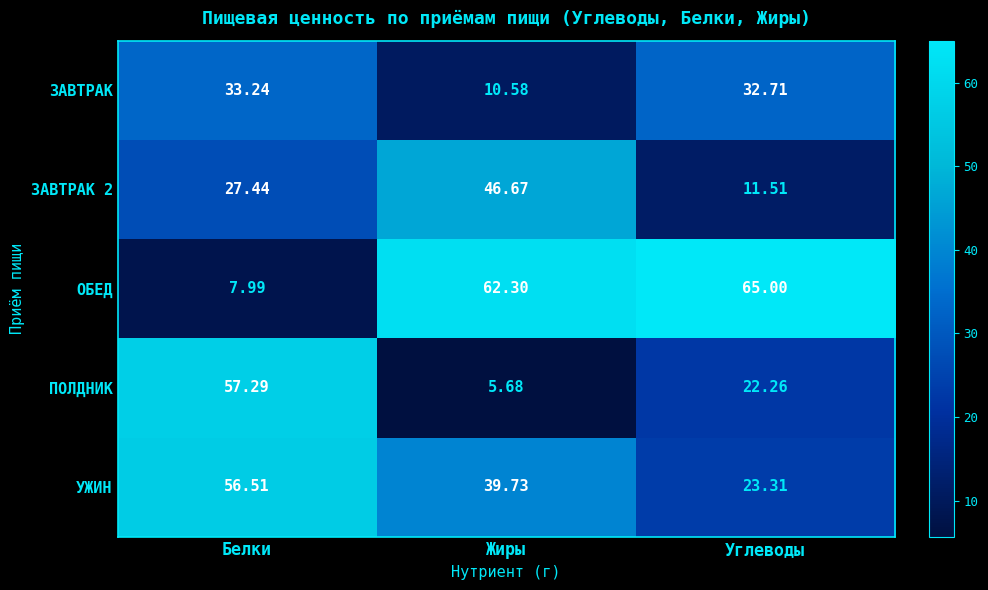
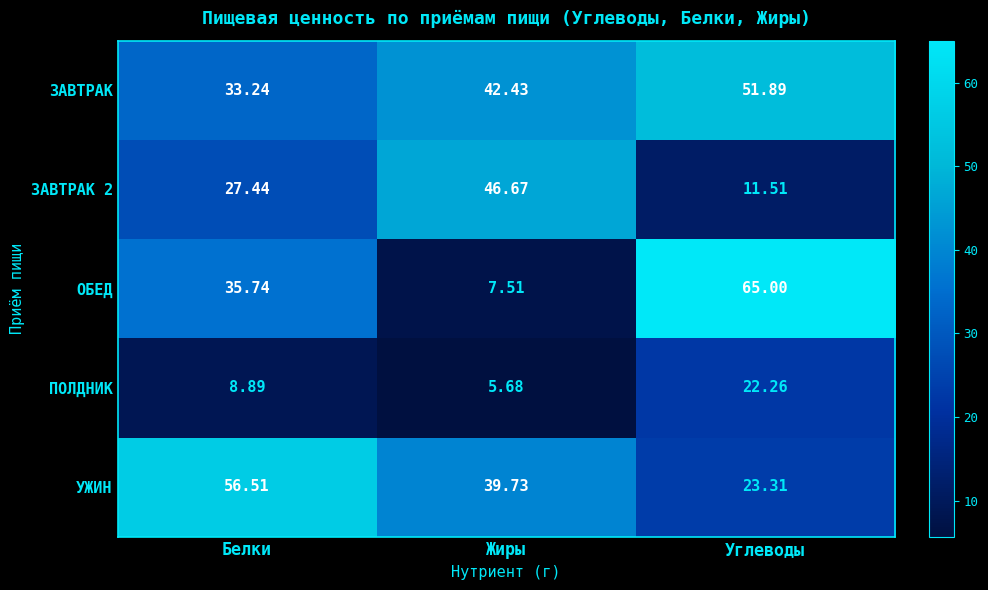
ЗАВТРАК, Жиры: 10.58 -> 42.43
ЗАВТРАК, Углеводы: 32.71 -> 51.89
ОБЕД, Белки: 7.99 -> 35.74
ОБЕД, Жиры: 62.30 -> 7.51
ПОЛДНИК, Белки: 57.29 -> 8.89
